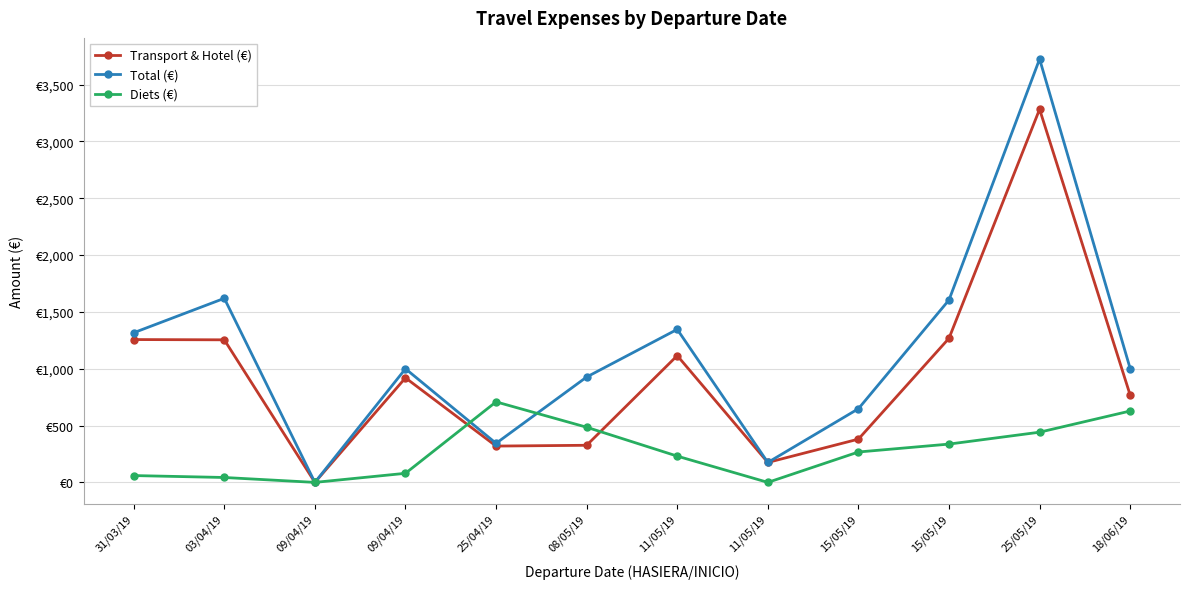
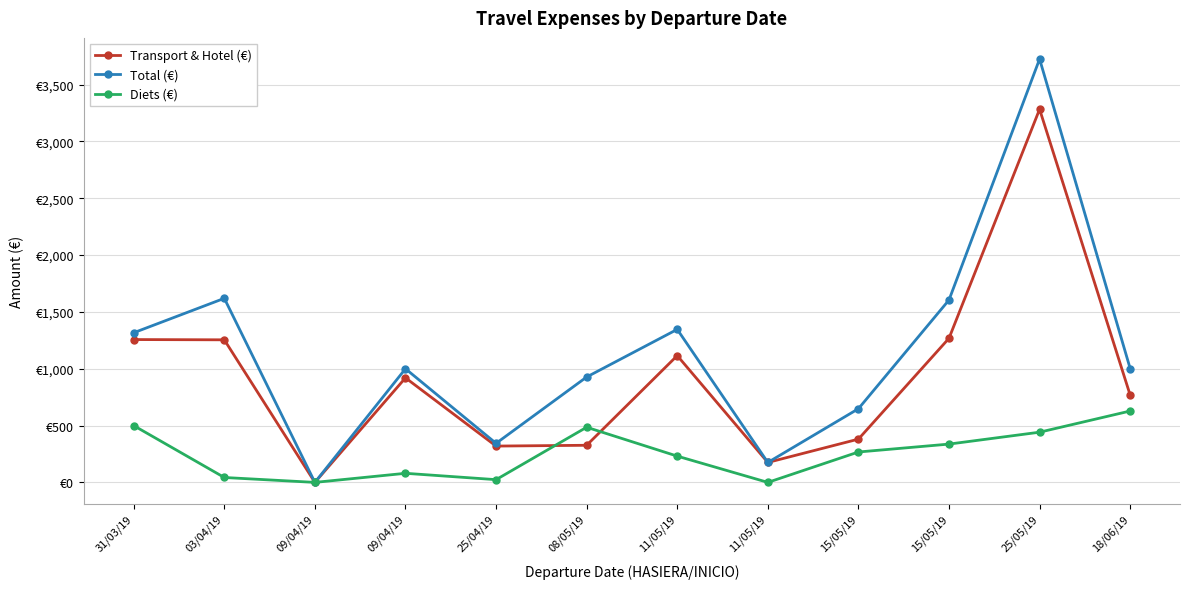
Diets (€), 31/03/19: €60 -> €500
Diets (€), 25/04/19: €710 -> €20
